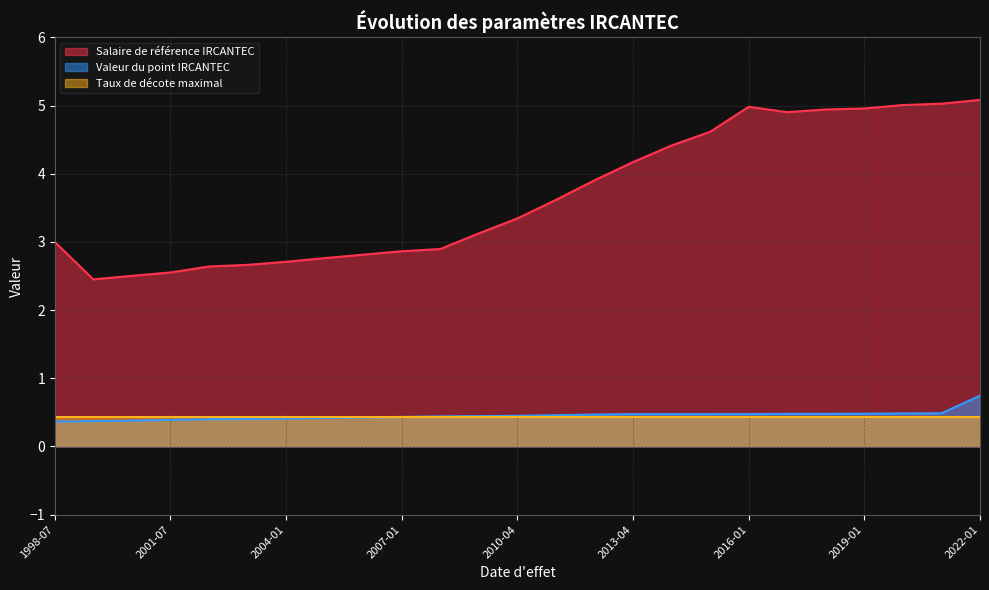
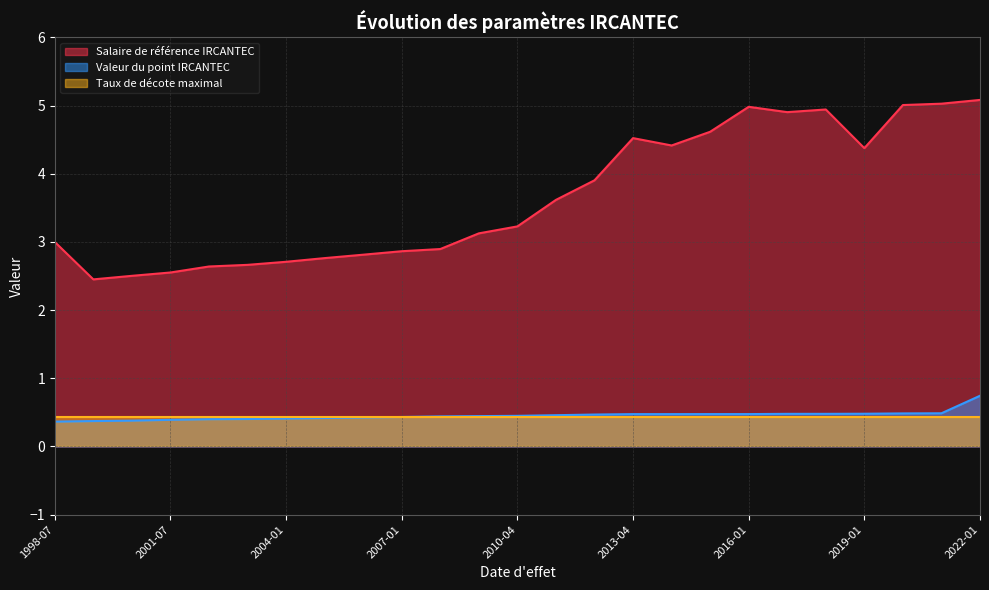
Salaire de référence IRCANTEC, 2010-04: 3.3 -> 3.2
Salaire de référence IRCANTEC, 2013-04: 4.2 -> 4.5
Salaire de référence IRCANTEC, 2019-01: 5.0 -> 4.4
